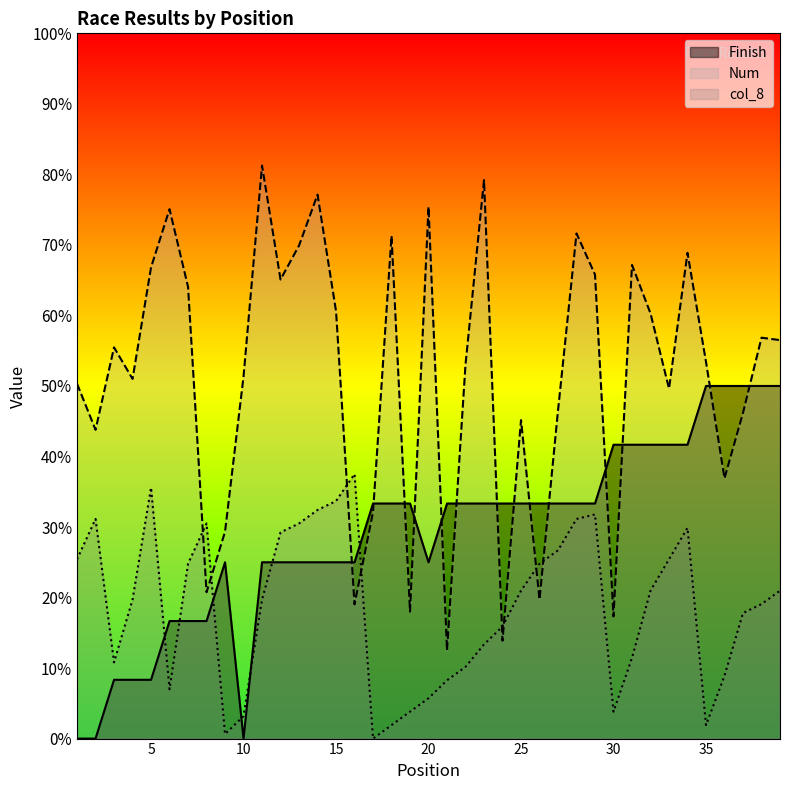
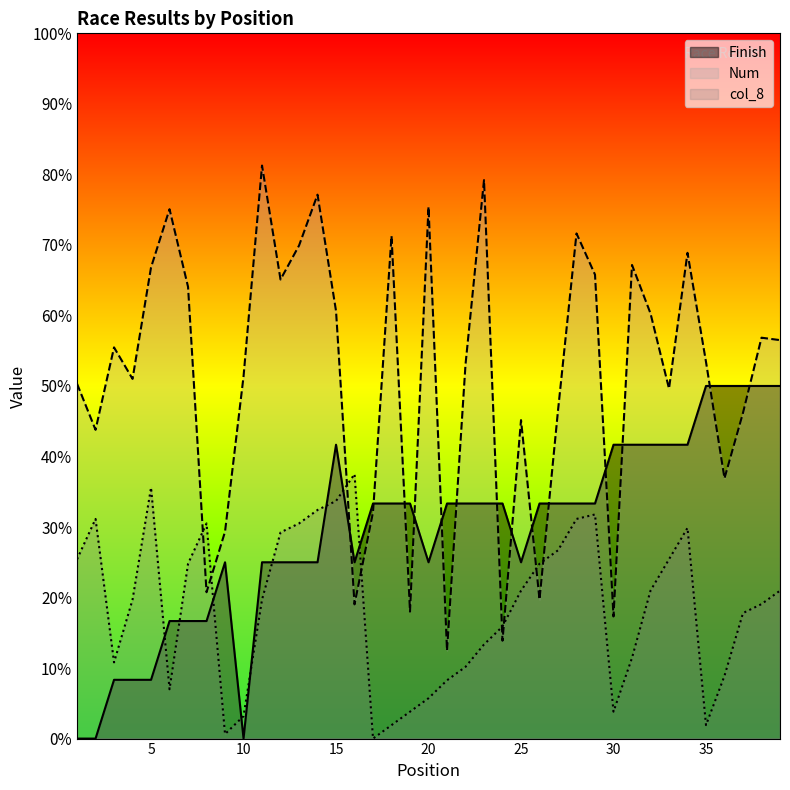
Finish, 15: 25% -> 42%
Finish, 25: 33% -> 25%
